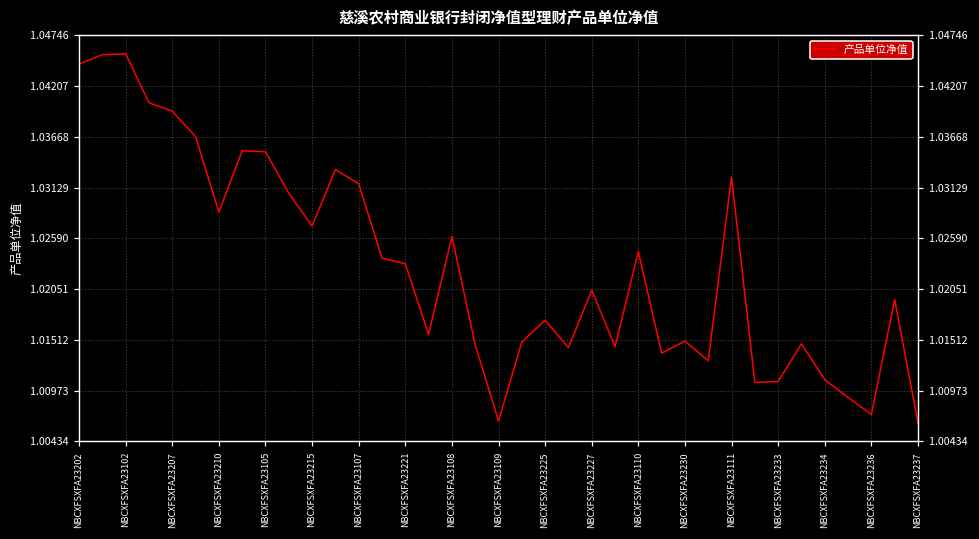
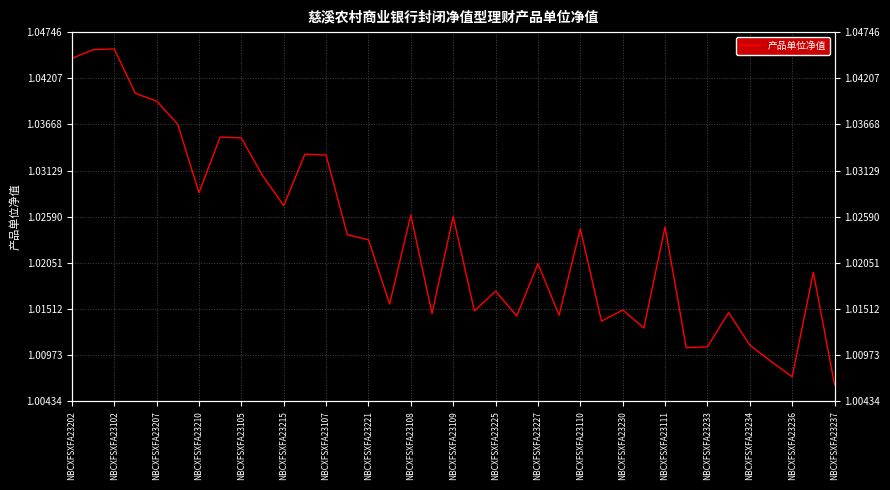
NBCXFSXFA23107: 1.032 -> 1.033
NBCXFSXFA23109: 1.007 -> 1.026
NBCXFSXFA23111: 1.032 -> 1.025
